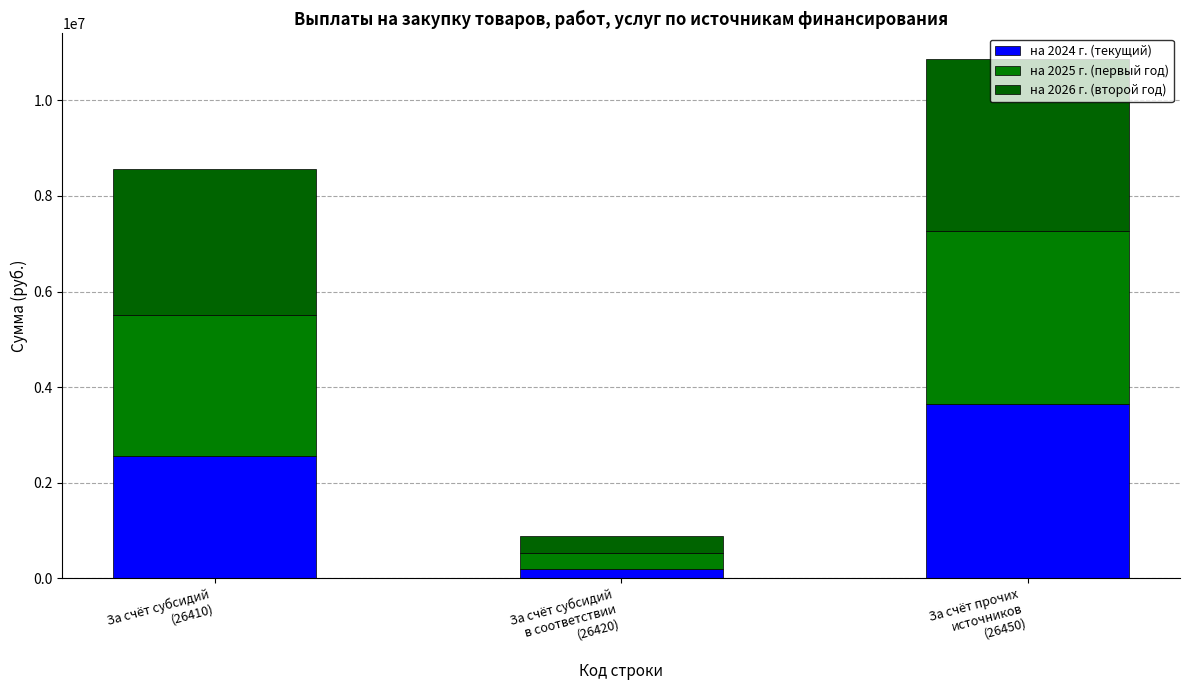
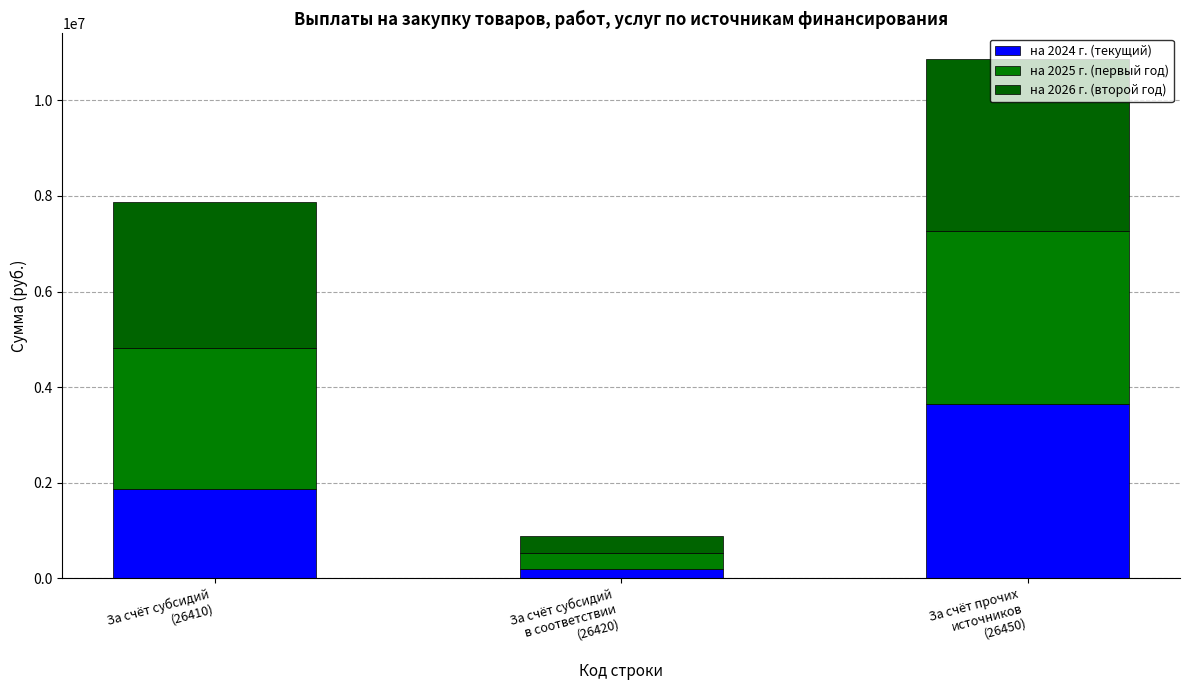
на 2024 г. (текущий), За счёт субсидий (26410): 2600000 -> 1900000
